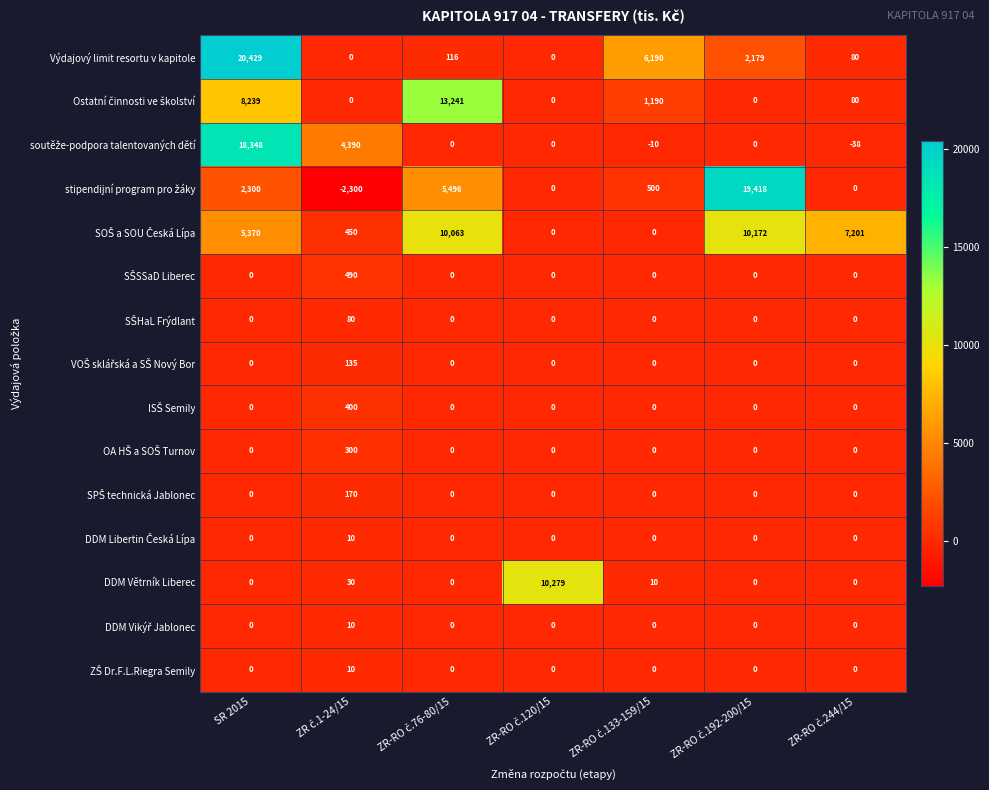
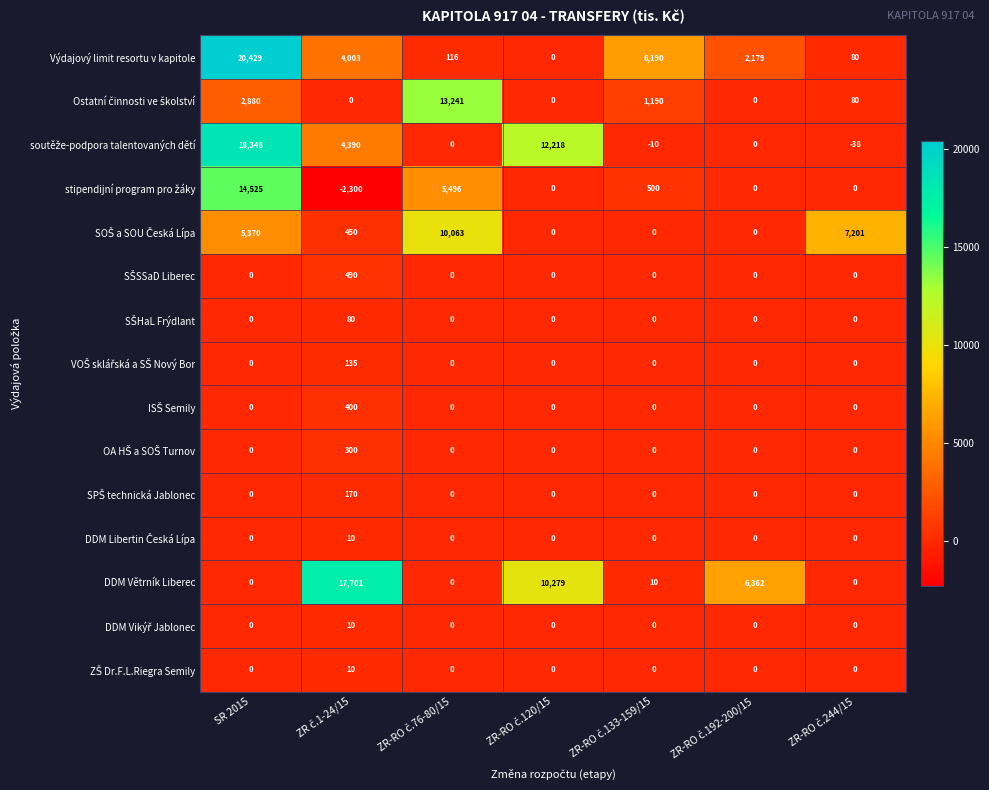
Výdajový limit resortu v kapitole, ZR č.1-24/15: 0 -> 4,003
Ostatní činnosti ve školství, SR 2015: 8,239 -> 2,880
soutěže-podpora talentovaných dětí, ZR-RO č.120/15: 0 -> 12,218
stipendijní program pro žáky, SR 2015: 2,300 -> 14,525
stipendijní program pro žáky, ZR-RO č.192-200/15: 19,418 -> 0
SOŠ a SOU Česká Lípa, ZR-RO č.192-200/15: 10,172 -> 0
DDM Větrník Liberec, ZR č.1-24/15: 30 -> 17,701
DDM Větrník Liberec, ZR-RO č.192-200/15: 0 -> 6,362
